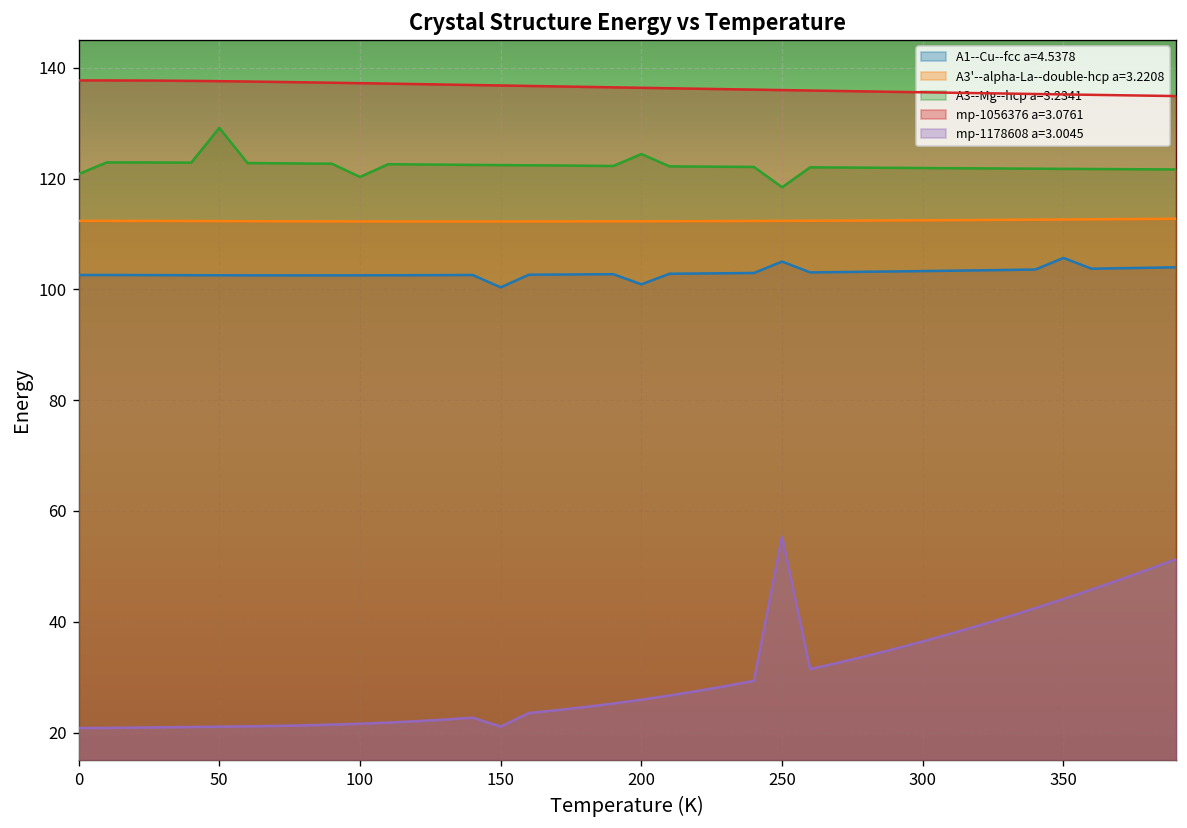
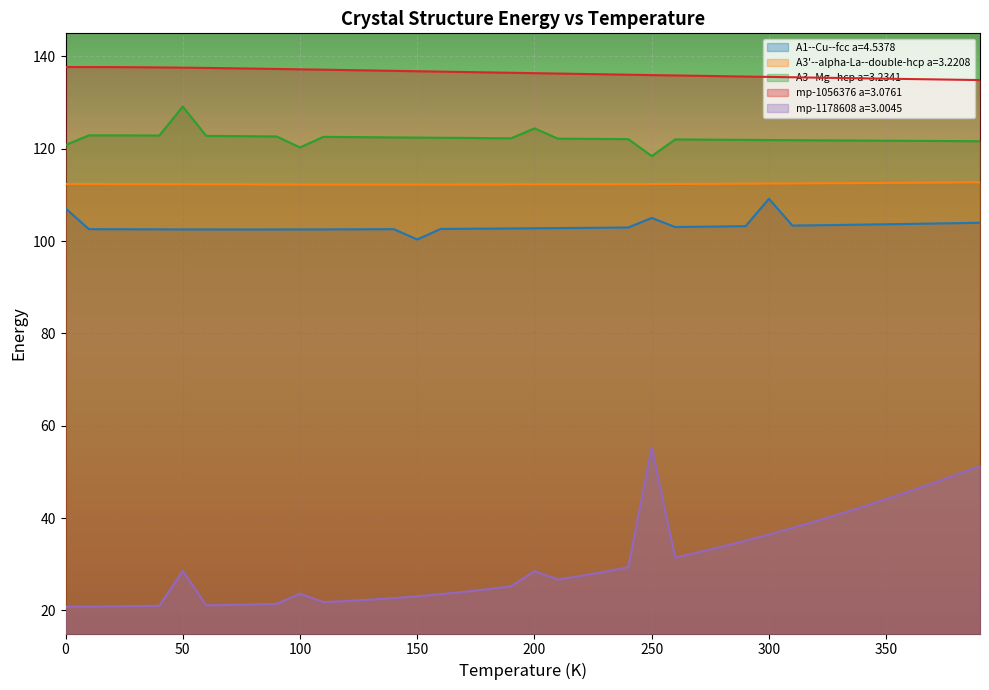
A1--Cu--fcc a=4.5378, 0: 103 -> 107
mp-1178608 a=3.0045, 50: 21 -> 29
mp-1178608 a=3.0045, 100: 22 -> 24
mp-1178608 a=3.0045, 150: 21 -> 23
A1--Cu--fcc a=4.5378, 200: 101 -> 103
mp-1178608 a=3.0045, 200: 26 -> 29
A1--Cu--fcc a=4.5378, 300: 103 -> 109
A1--Cu--fcc a=4.5378, 350: 106 -> 104
